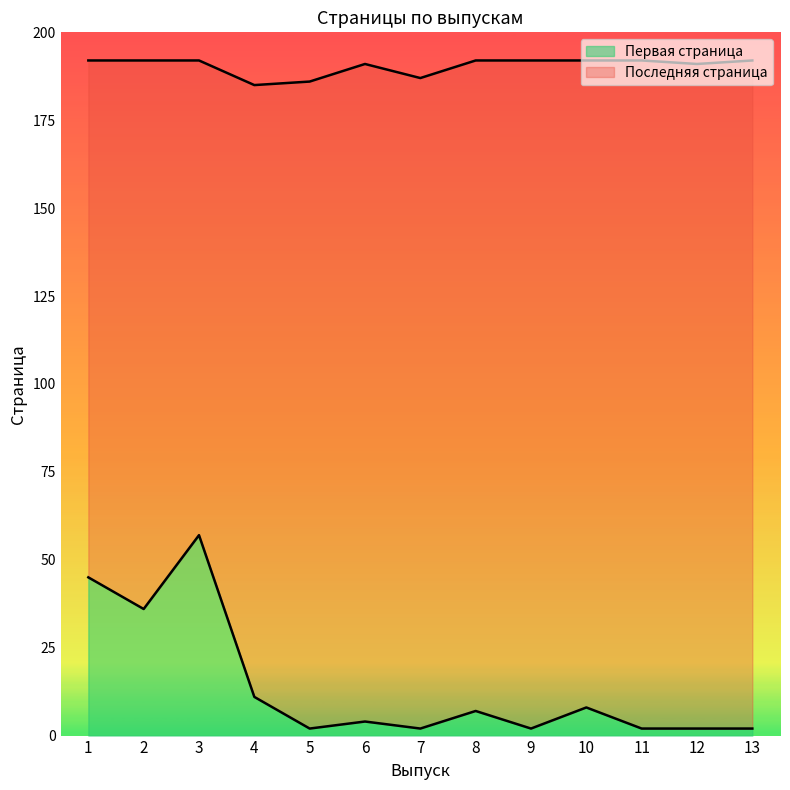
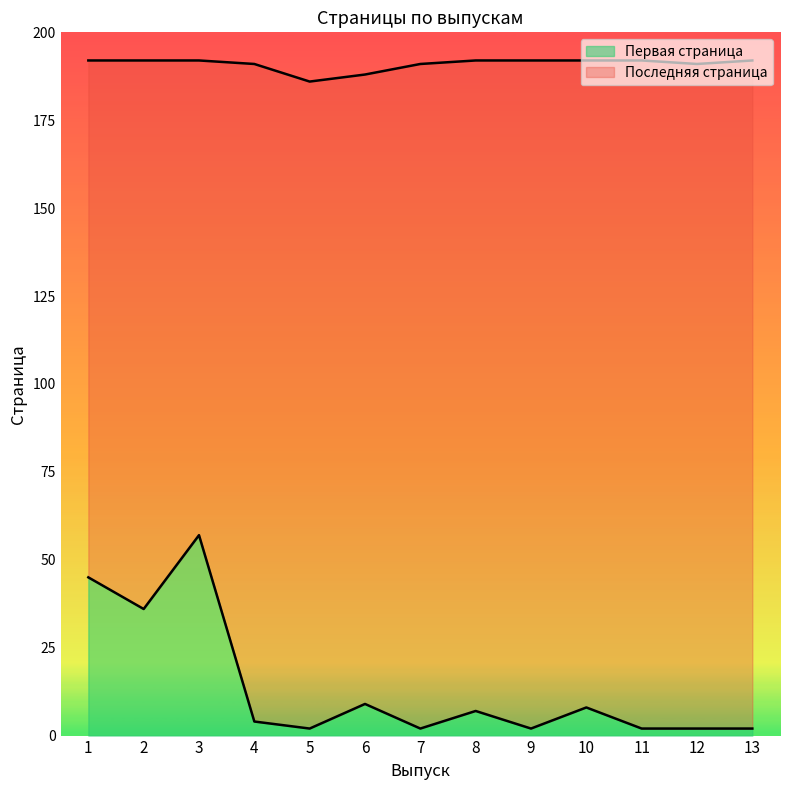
Первая страница, 4: 11 -> 4
Последняя страница, 4: 185 -> 191
Первая страница, 6: 4 -> 9
Последняя страница, 6: 191 -> 188
Последняя страница, 7: 187 -> 191
